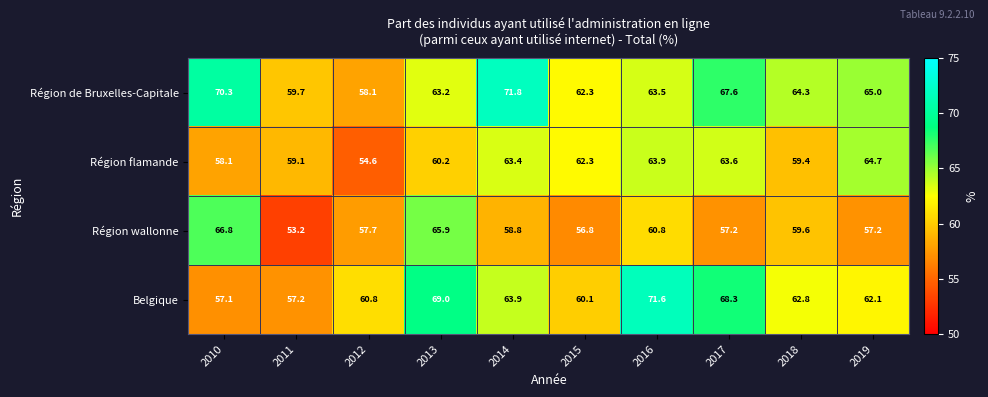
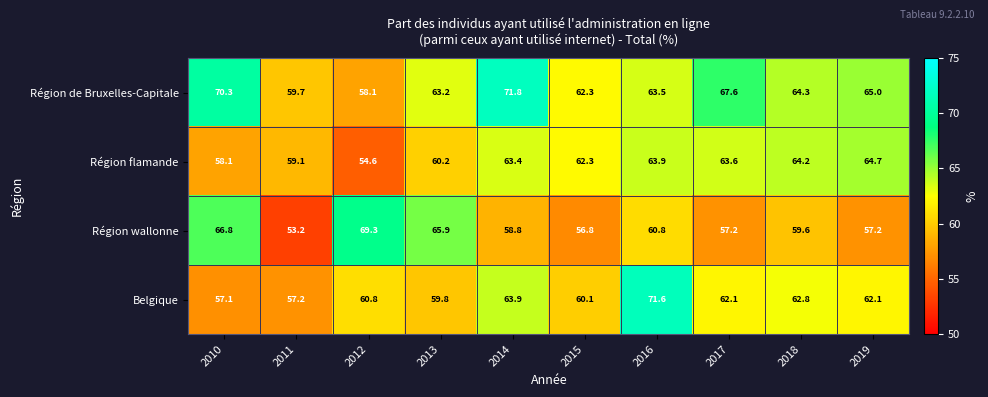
Région flamande, 2018: 59.4 -> 64.2
Région wallonne, 2012: 57.7 -> 69.3
Belgique, 2013: 69.0 -> 59.8
Belgique, 2017: 68.3 -> 62.1
